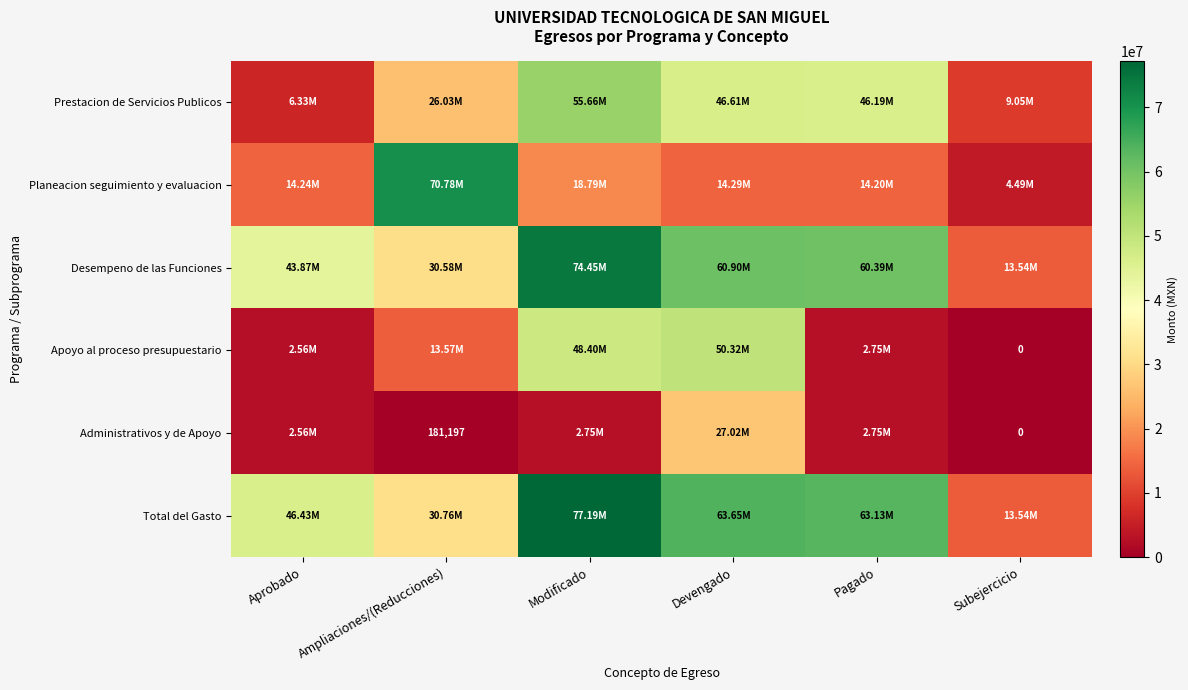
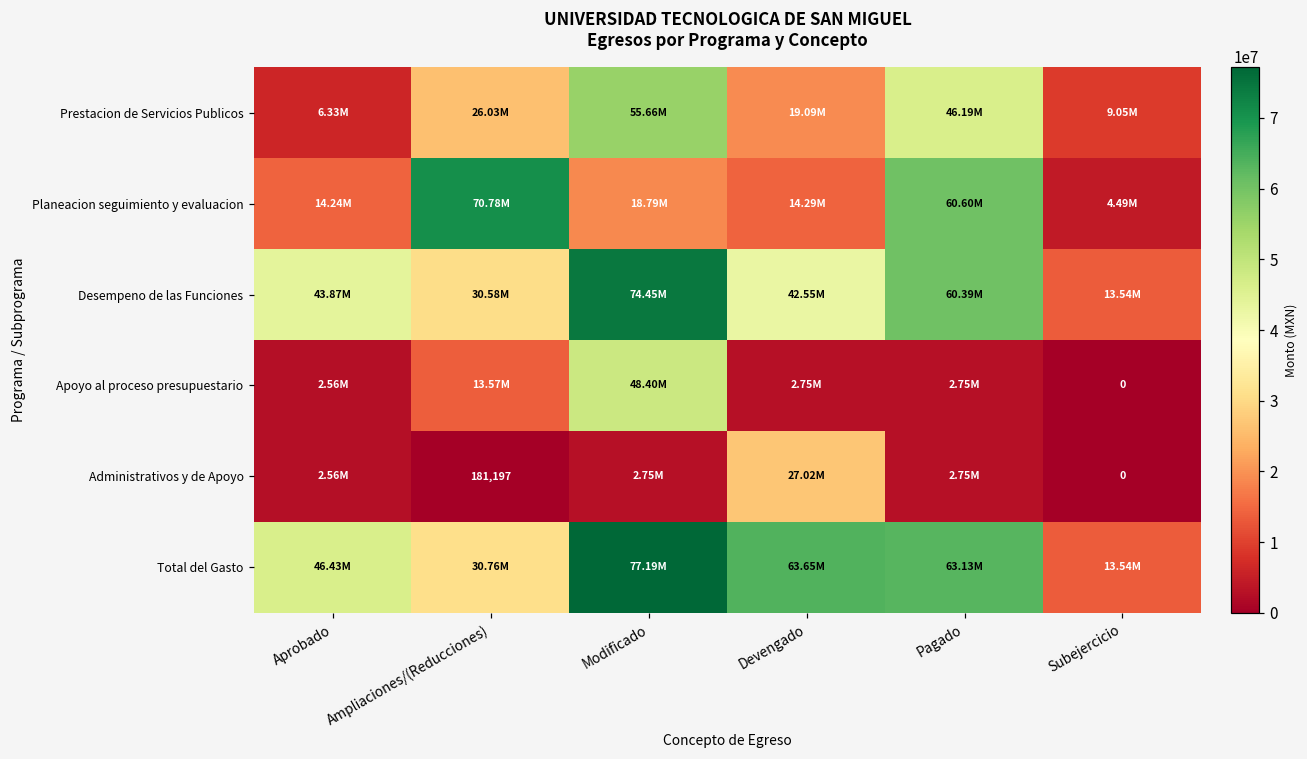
Prestacion de Servicios Publicos, Devengado: 46.61M -> 19.09M
Planeacion seguimiento y evaluacion, Pagado: 14.20M -> 60.60M
Desempeno de las Funciones, Devengado: 60.90M -> 42.55M
Apoyo al proceso presupuestario, Devengado: 50.32M -> 2.75M
